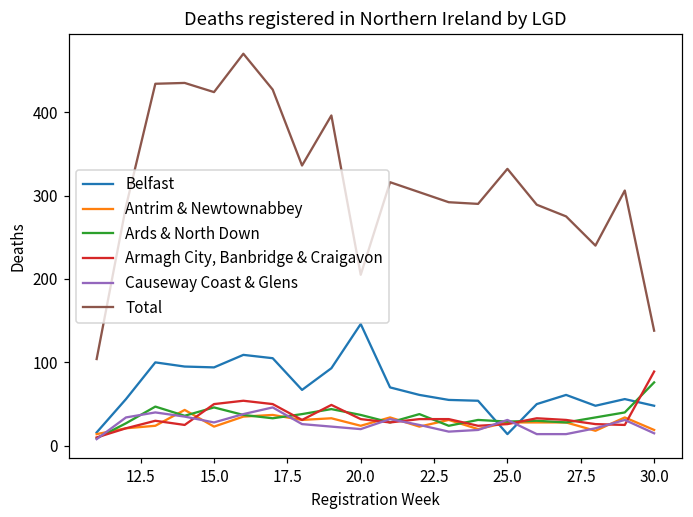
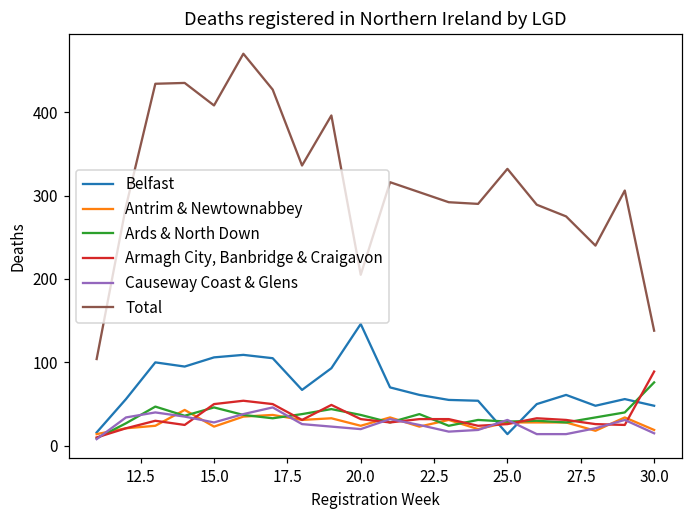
Belfast, 15.0: 90 -> 110
Total, 15.0: 420 -> 410
